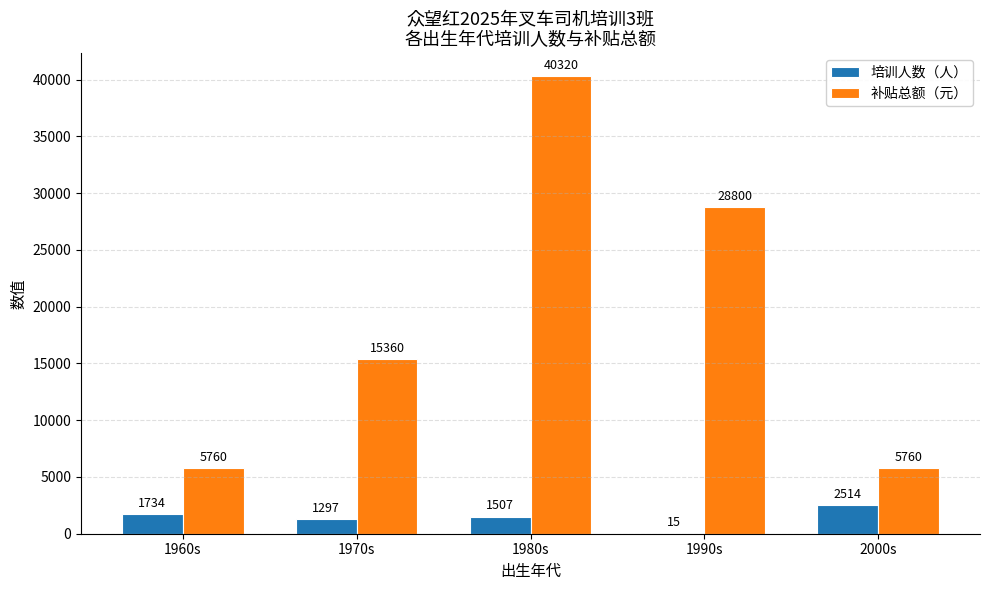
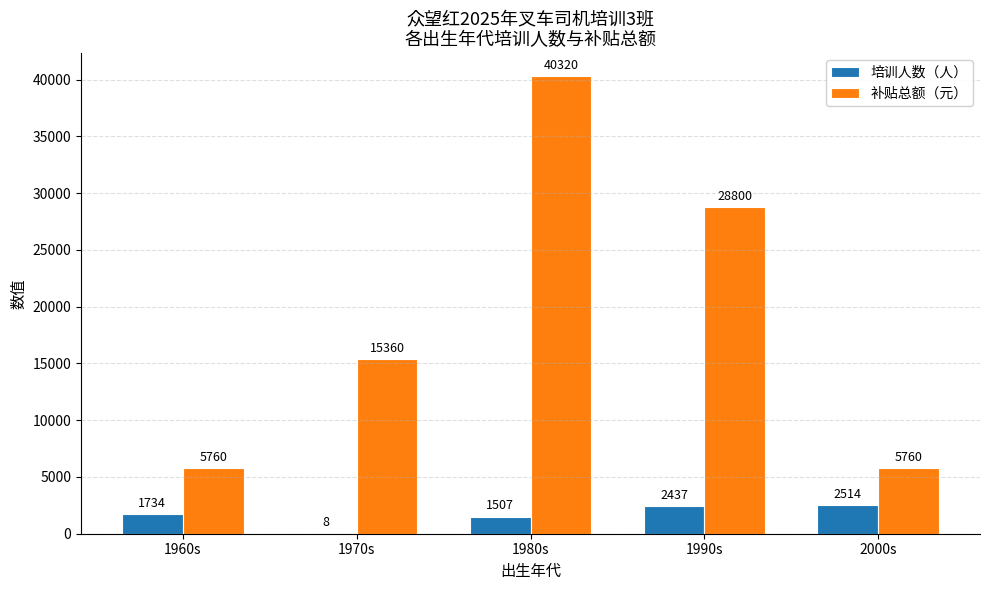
培训人数（人）, 1970s: 1297 -> 8
培训人数（人）, 1990s: 15 -> 2437
